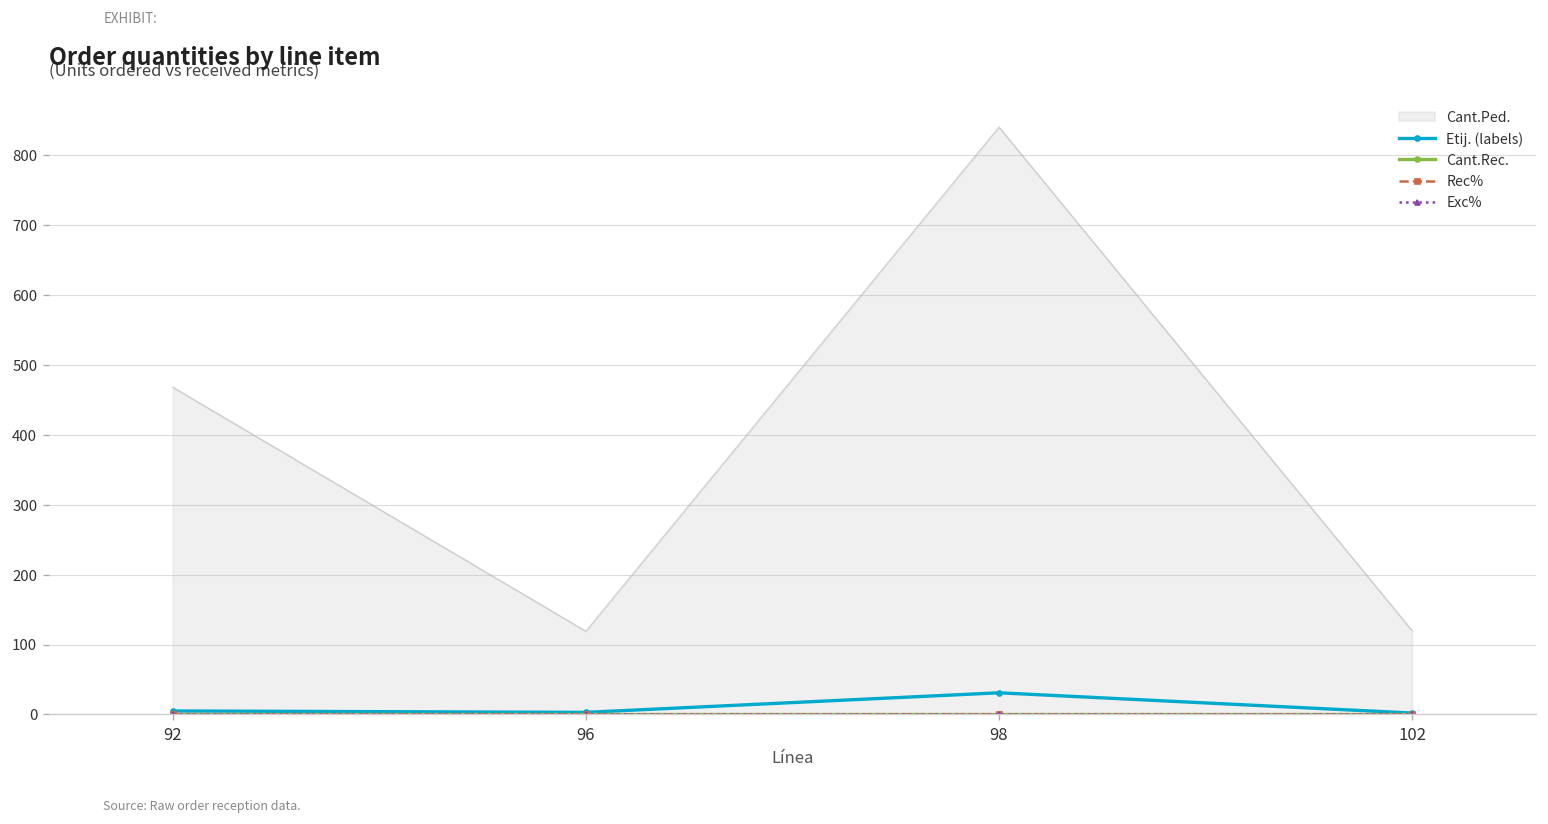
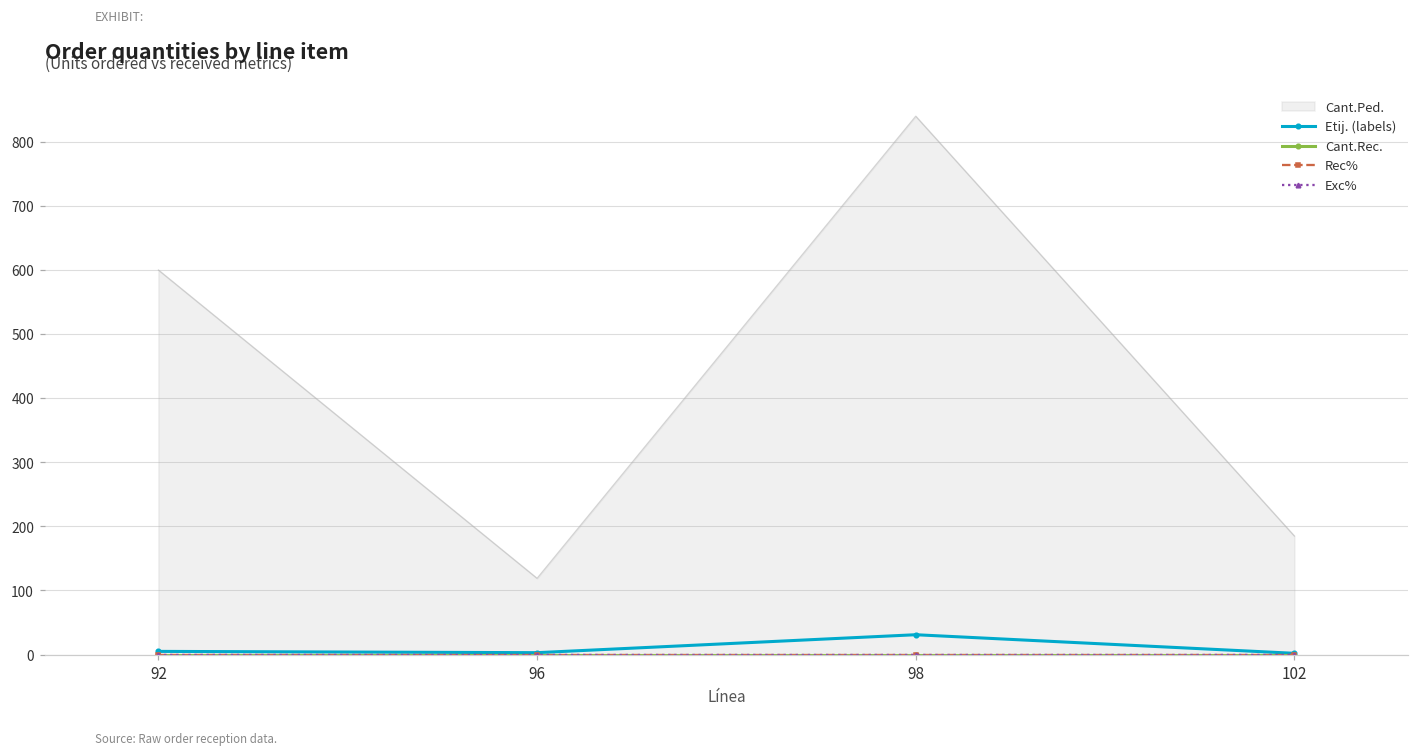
Cant.Ped., 92: 470 -> 600
Cant.Ped., 102: 120 -> 190
